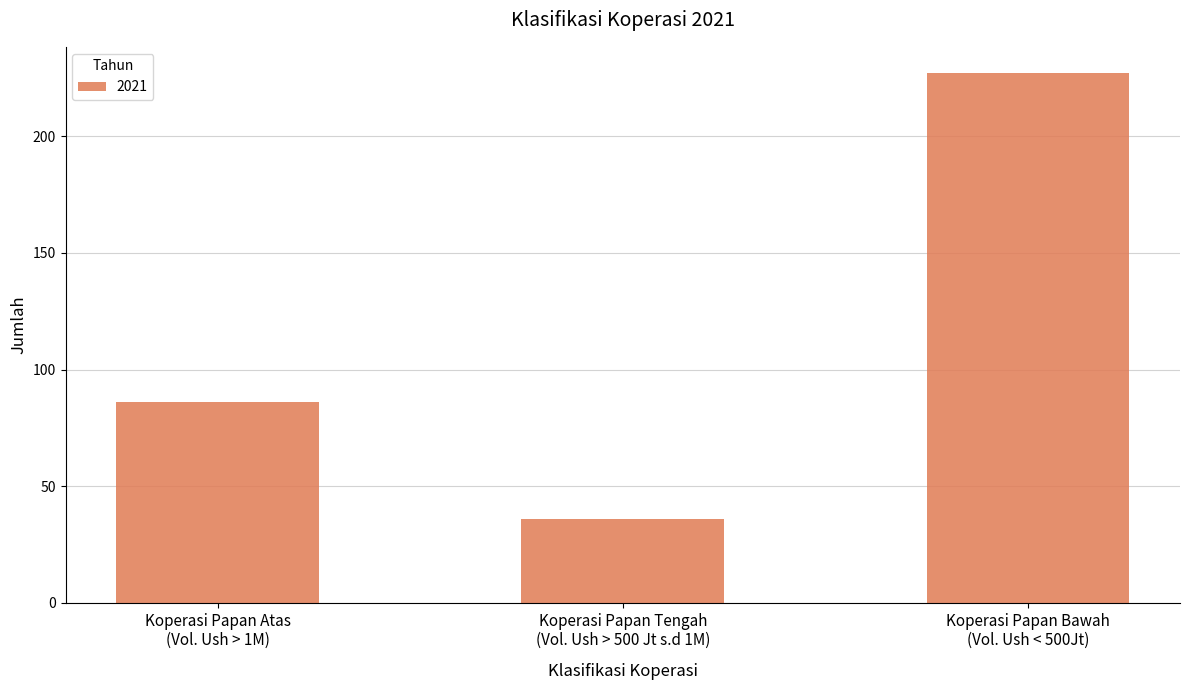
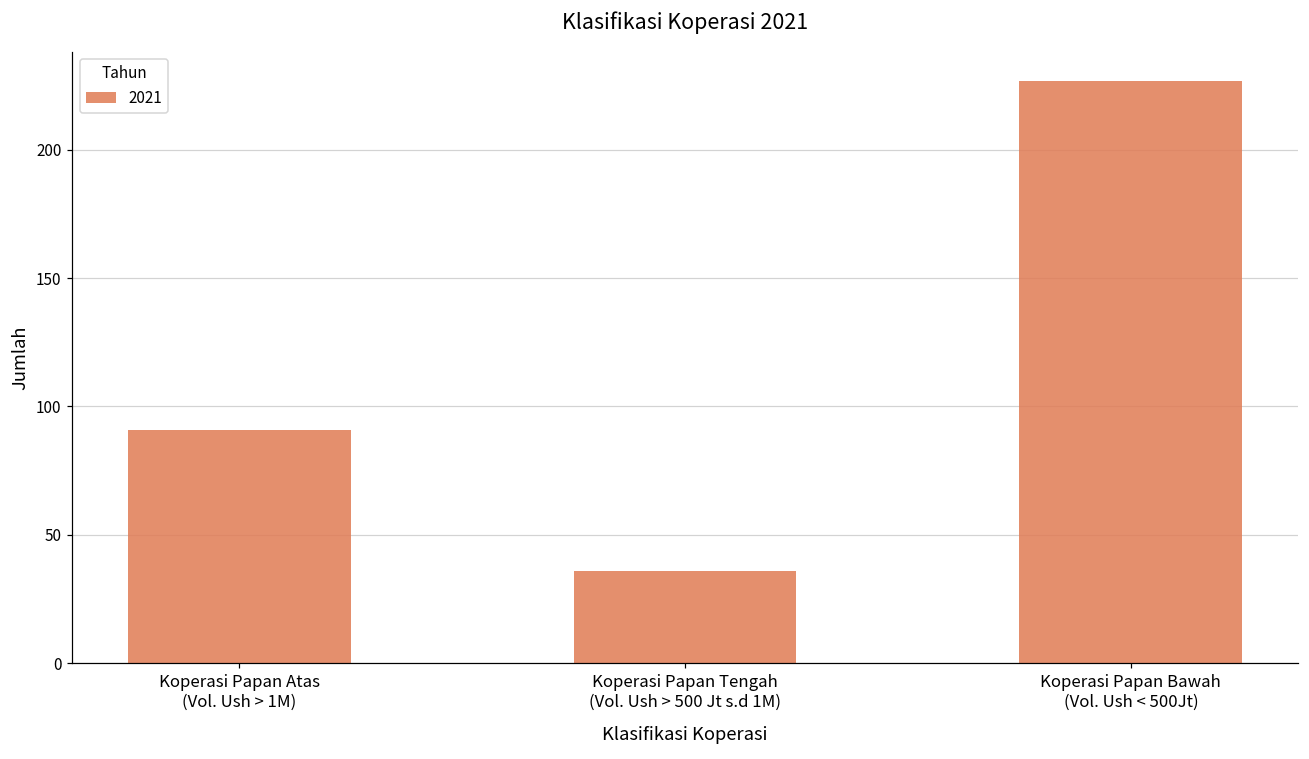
Koperasi Papan Atas (Vol. Ush > 1M): 86 -> 91
